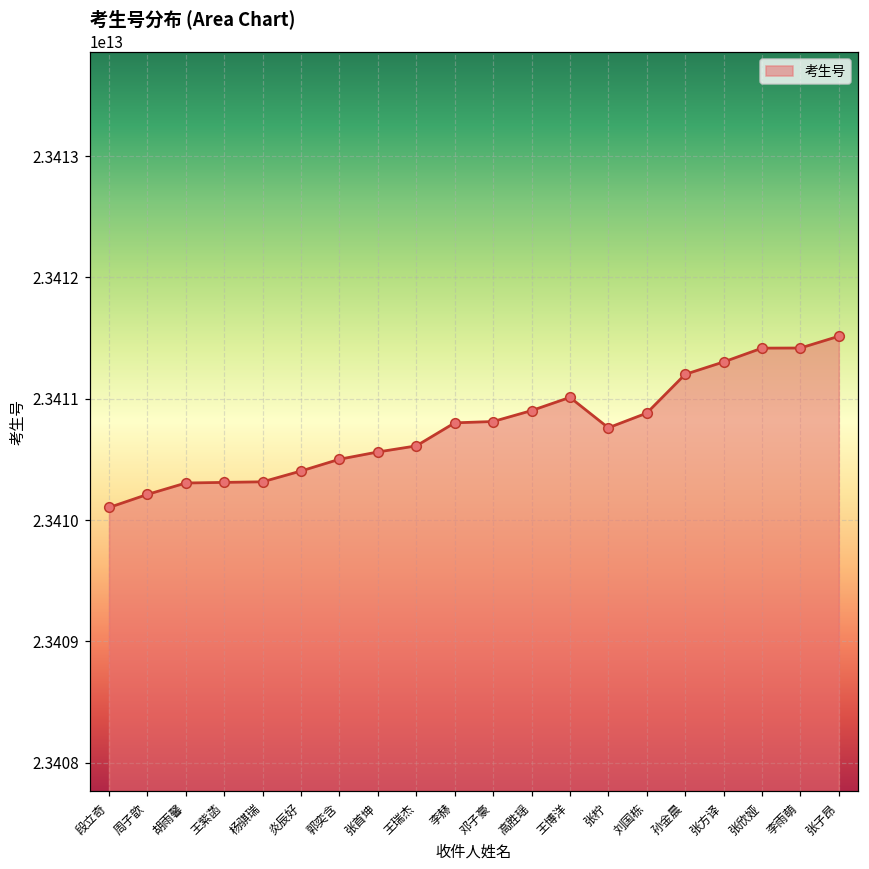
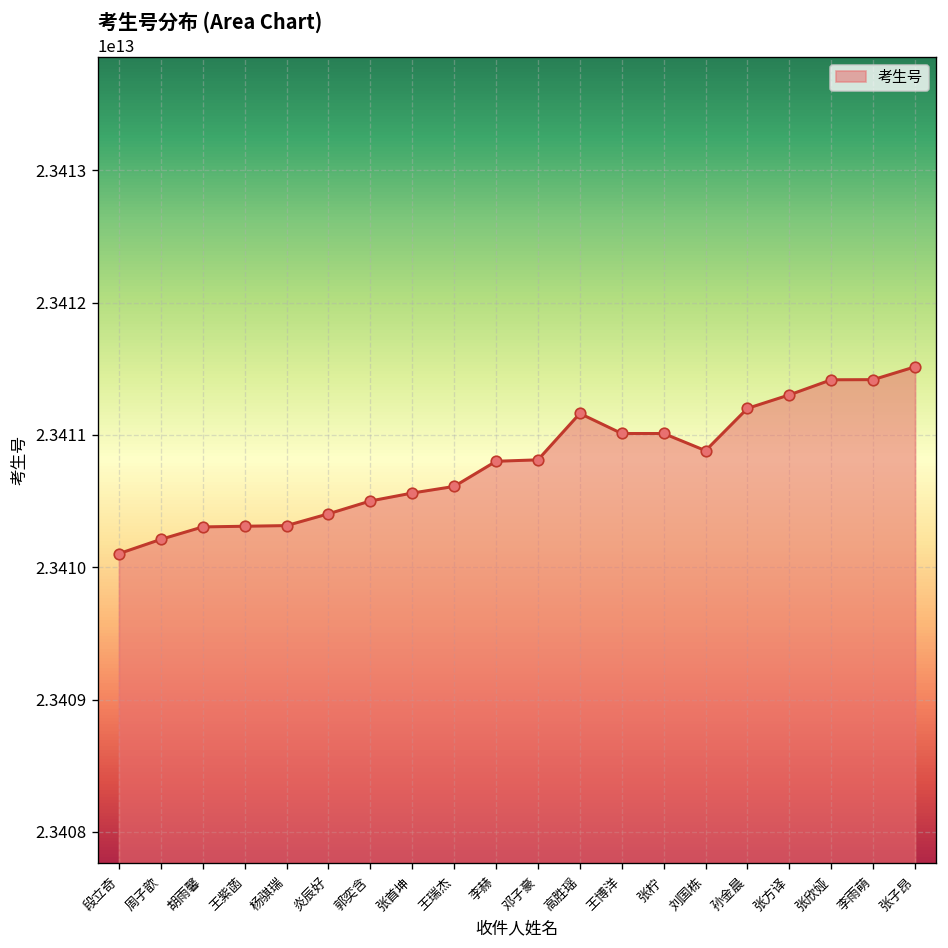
高胜瑶: 23410900000000 -> 23411160000000
张柠: 23410760000000 -> 23411010000000
